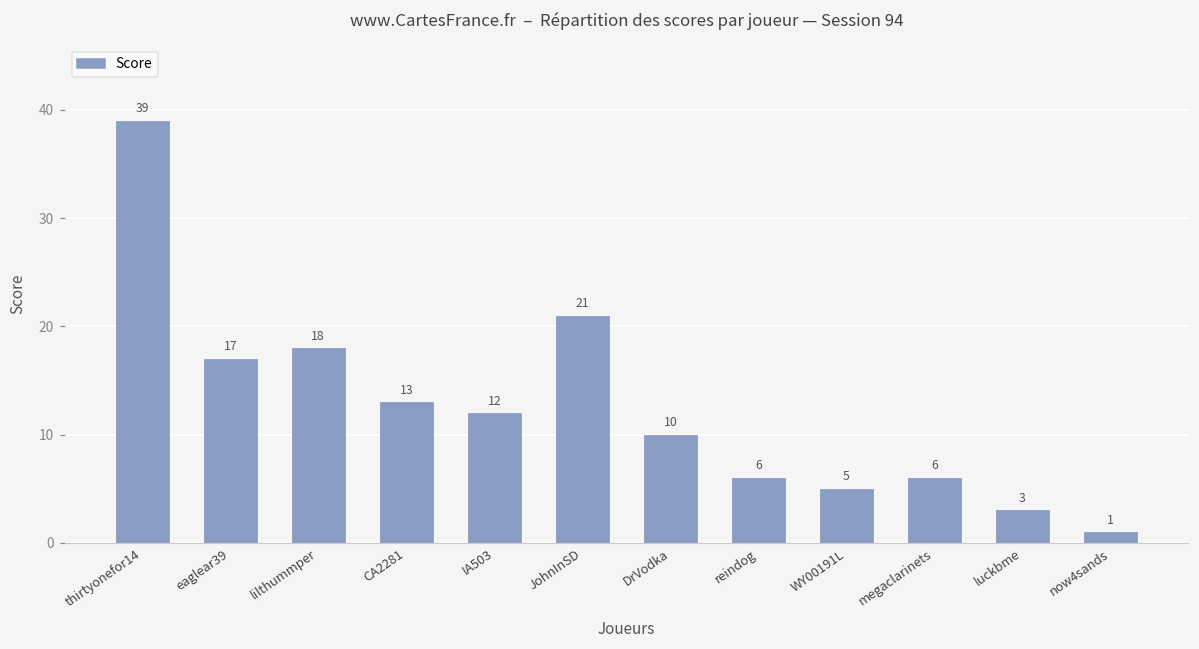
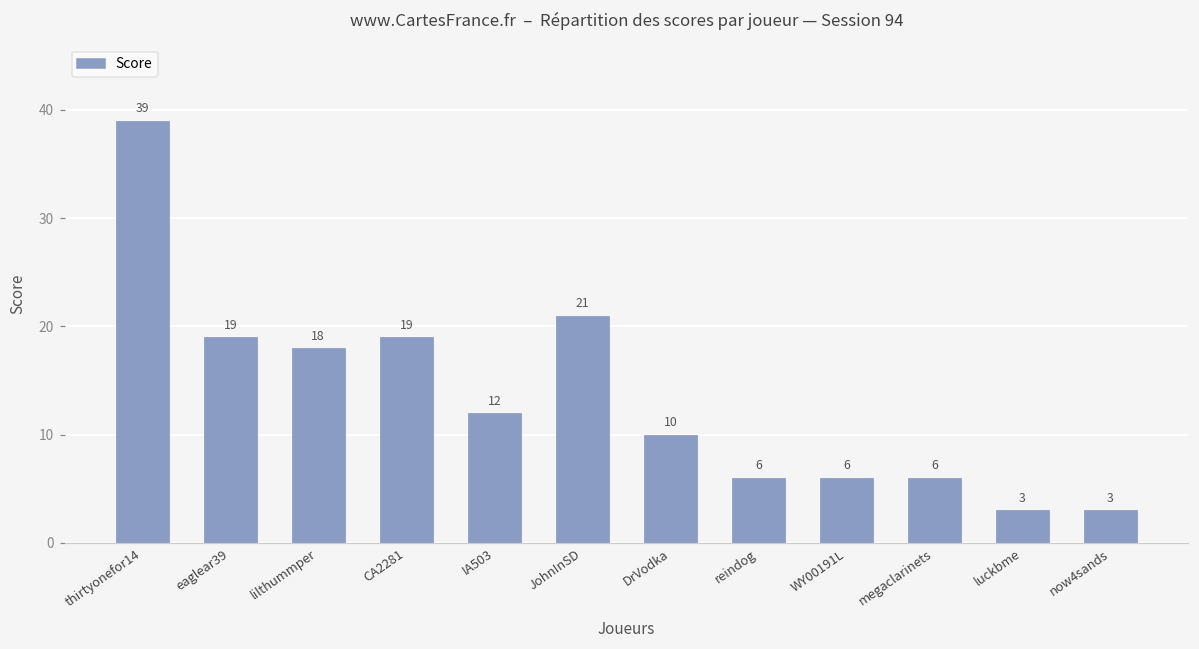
eaglear39: 17 -> 19
CA2281: 13 -> 19
WY00191L: 5 -> 6
now4sands: 1 -> 3
